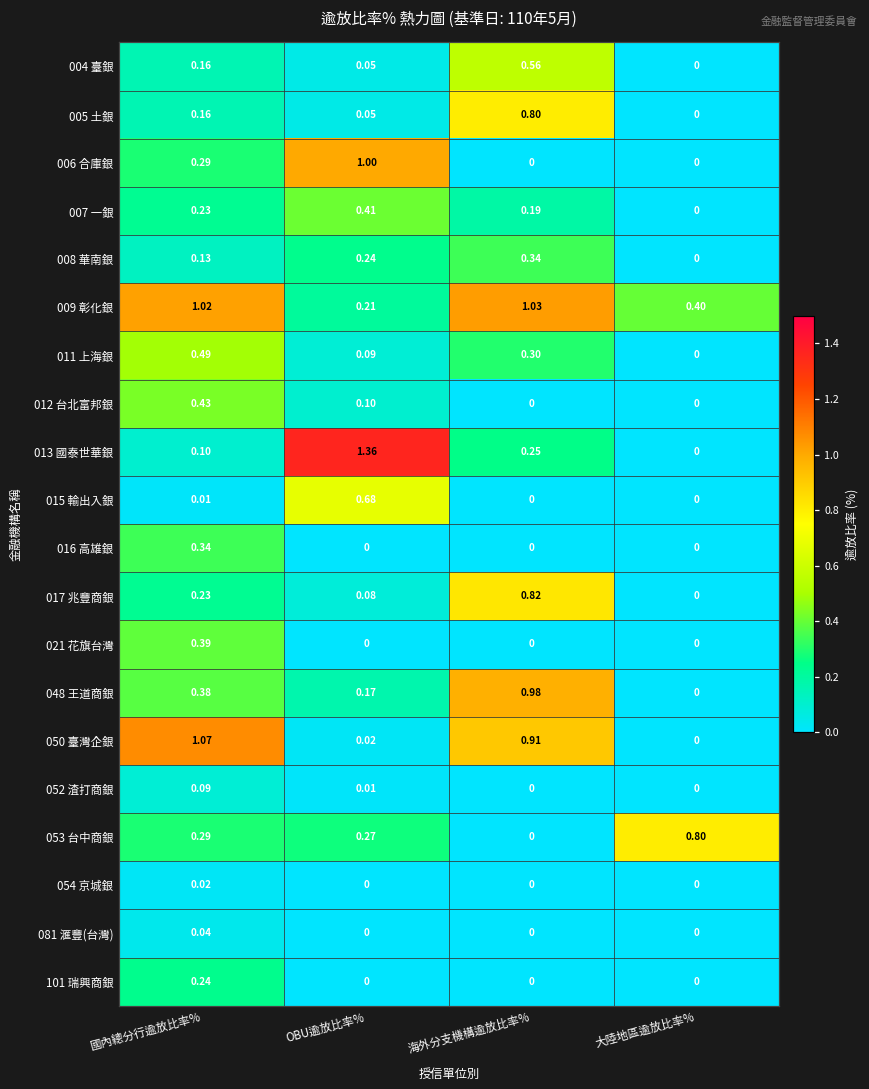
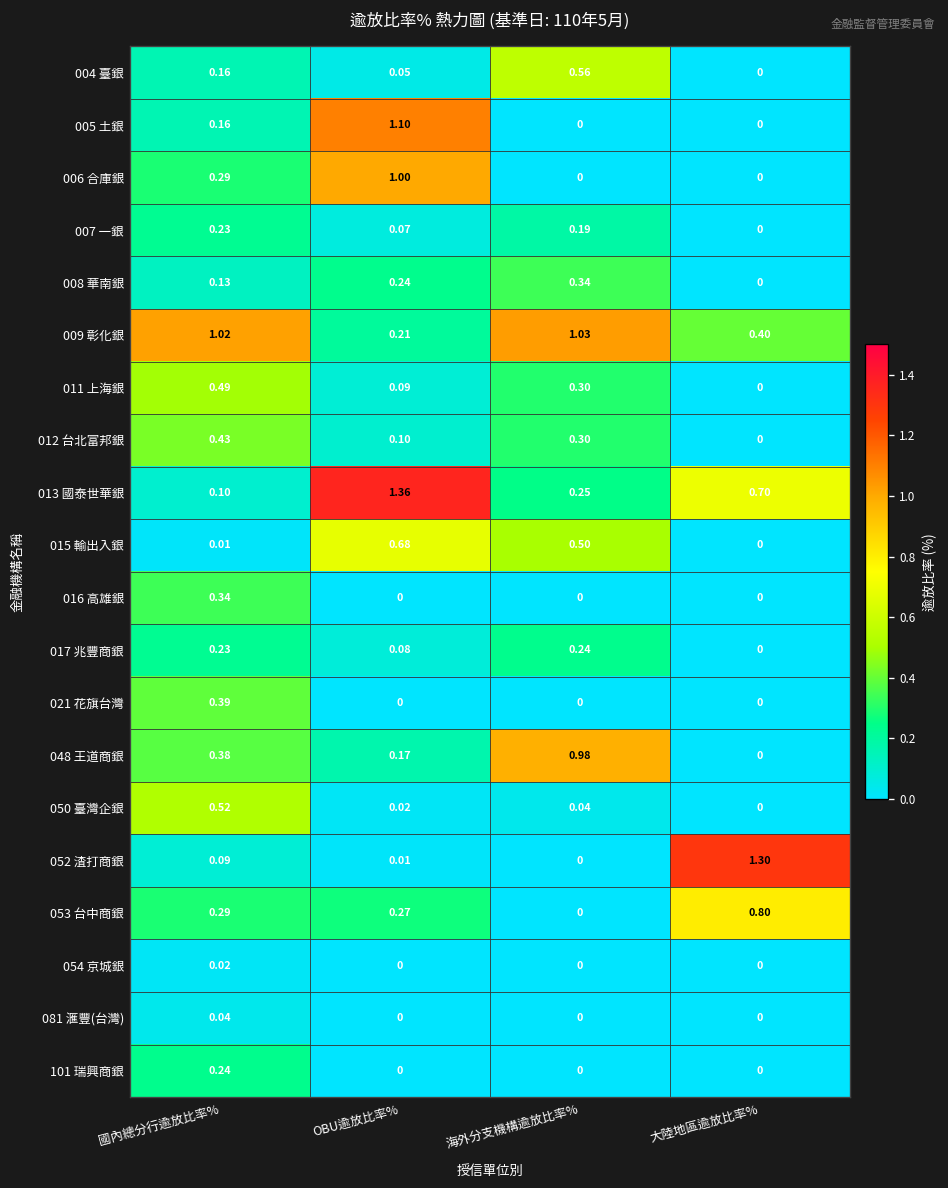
005 土銀, OBU逾放比率%: 0.05 -> 1.10
005 土銀, 海外分支機構逾放比率%: 0.80 -> 0
007 一銀, OBU逾放比率%: 0.41 -> 0.07
012 台北富邦銀, 海外分支機構逾放比率%: 0 -> 0.30
013 國泰世華銀, 大陸地區逾放比率%: 0 -> 0.70
015 輸出入銀, 海外分支機構逾放比率%: 0 -> 0.50
017 兆豐商銀, 海外分支機構逾放比率%: 0.82 -> 0.24
050 臺灣企銀, 國內總分行逾放比率%: 1.07 -> 0.52
050 臺灣企銀, 海外分支機構逾放比率%: 0.91 -> 0.04
052 渣打商銀, 大陸地區逾放比率%: 0 -> 1.30
